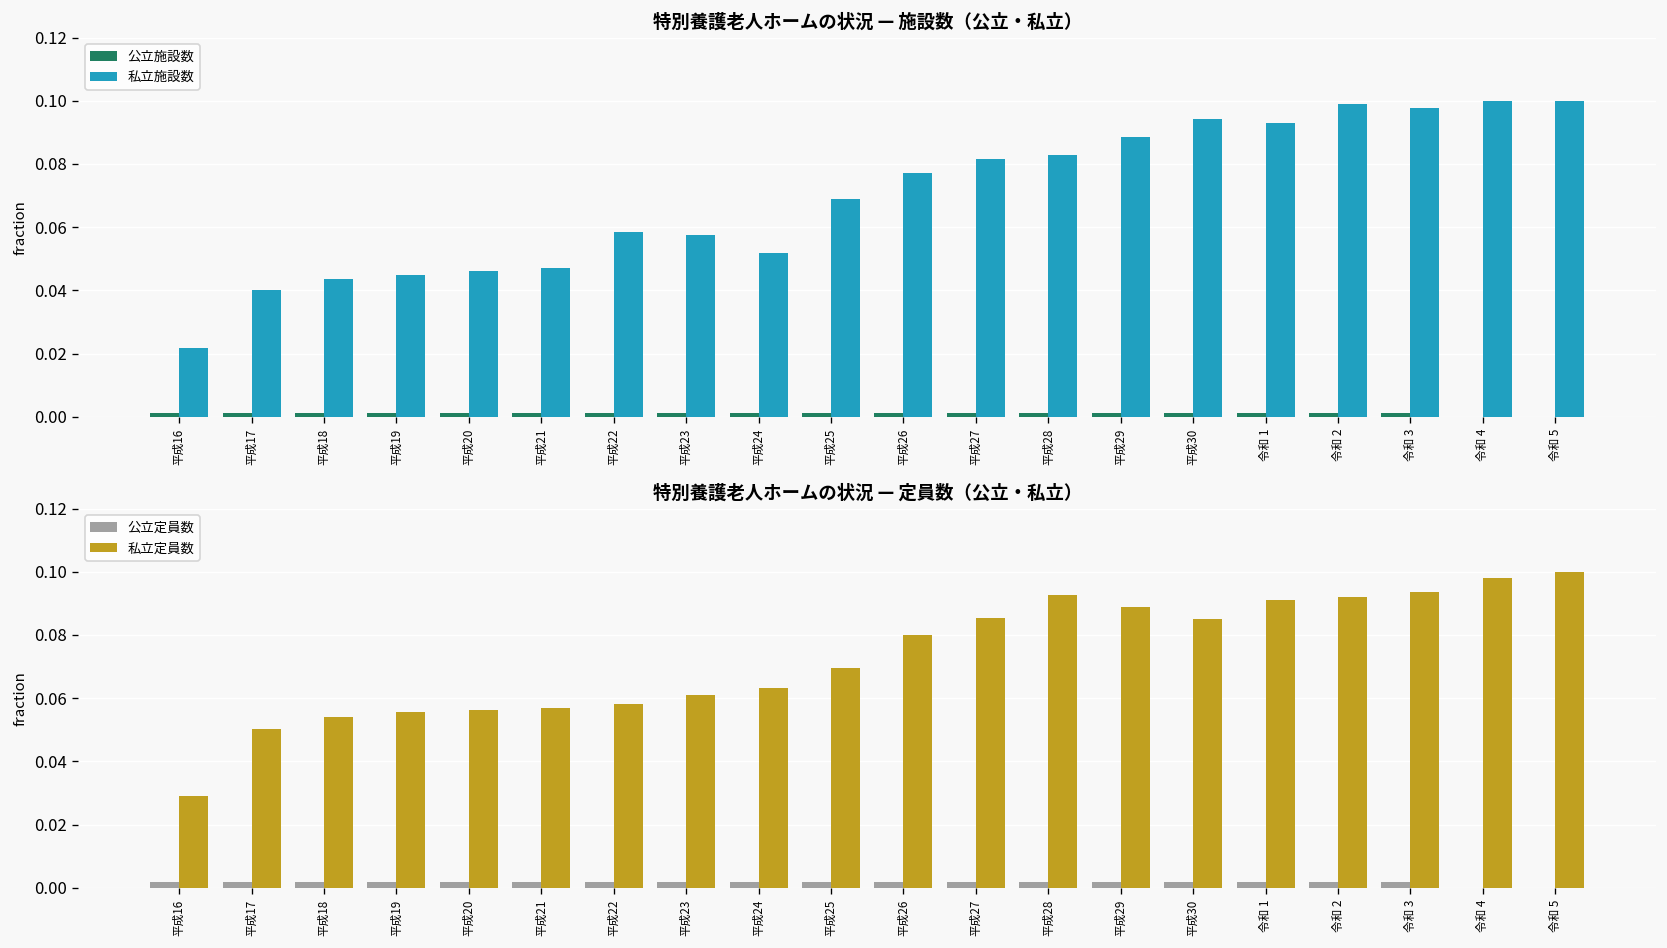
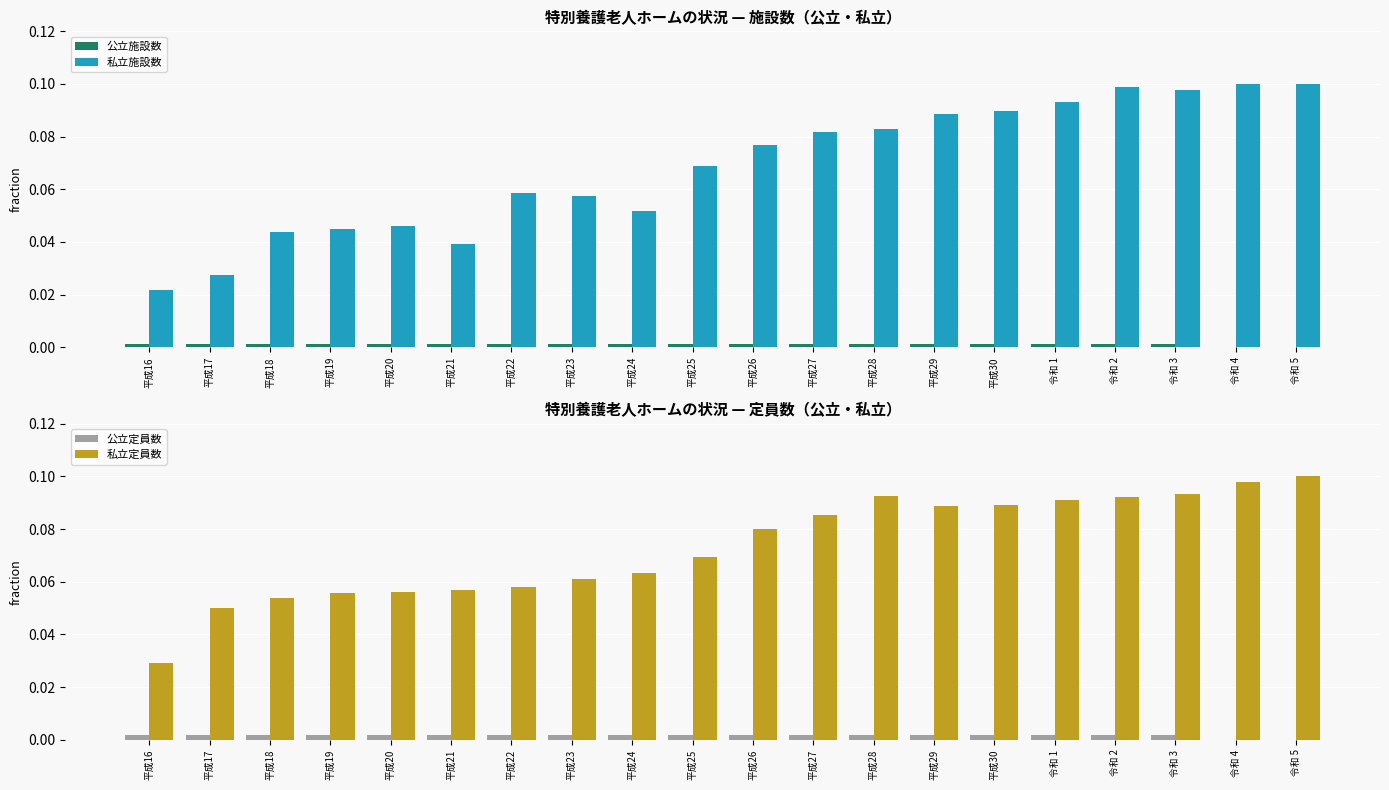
特別養護老人ホームの状況 — 施設数（公立・私立）, 私立施設数, 平成17: 0.040 -> 0.028
特別養護老人ホームの状況 — 施設数（公立・私立）, 私立施設数, 平成21: 0.047 -> 0.039
特別養護老人ホームの状況 — 施設数（公立・私立）, 私立施設数, 平成30: 0.094 -> 0.090
特別養護老人ホームの状況 — 定員数（公立・私立）, 私立定員数, 平成30: 0.085 -> 0.089
